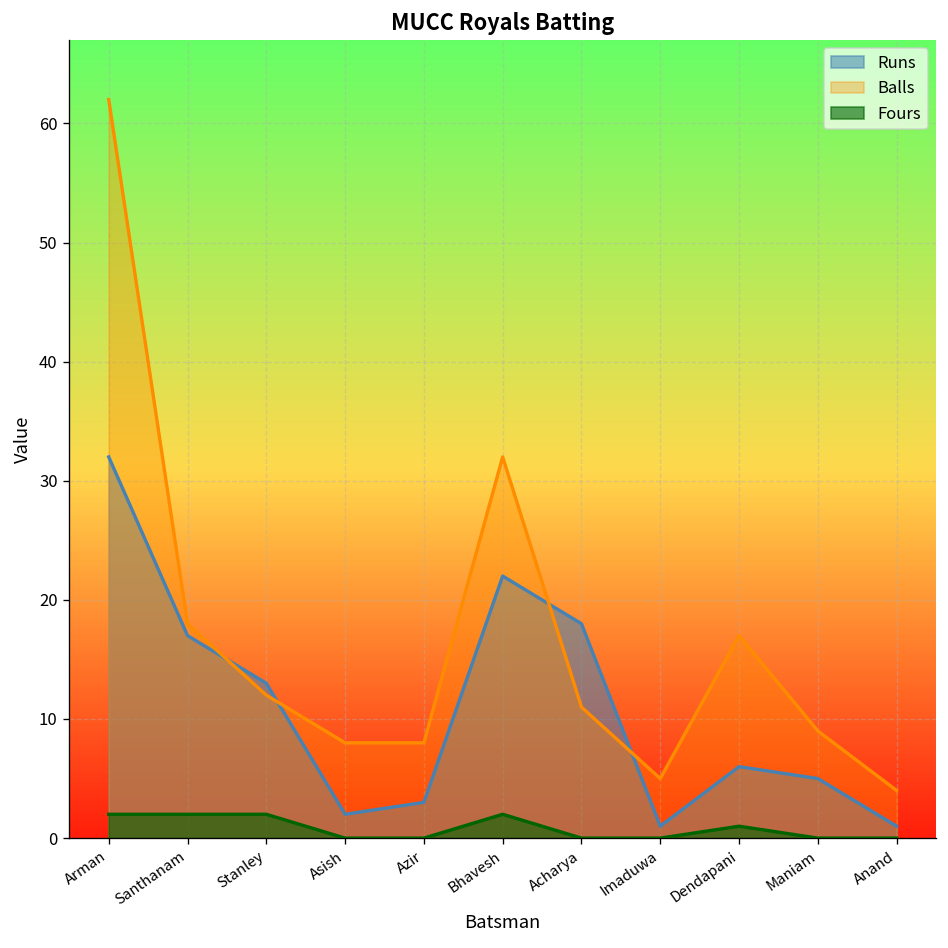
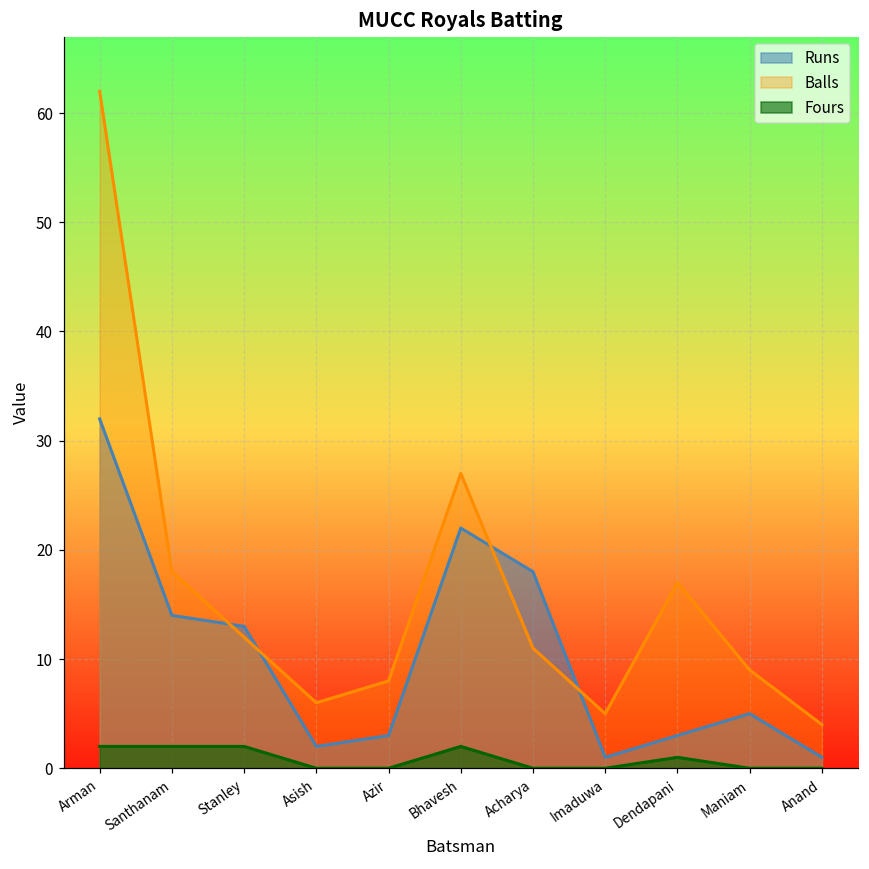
Runs, Santhanam: 17 -> 14
Balls, Asish: 8 -> 6
Balls, Bhavesh: 32 -> 27
Runs, Dendapani: 6 -> 3
